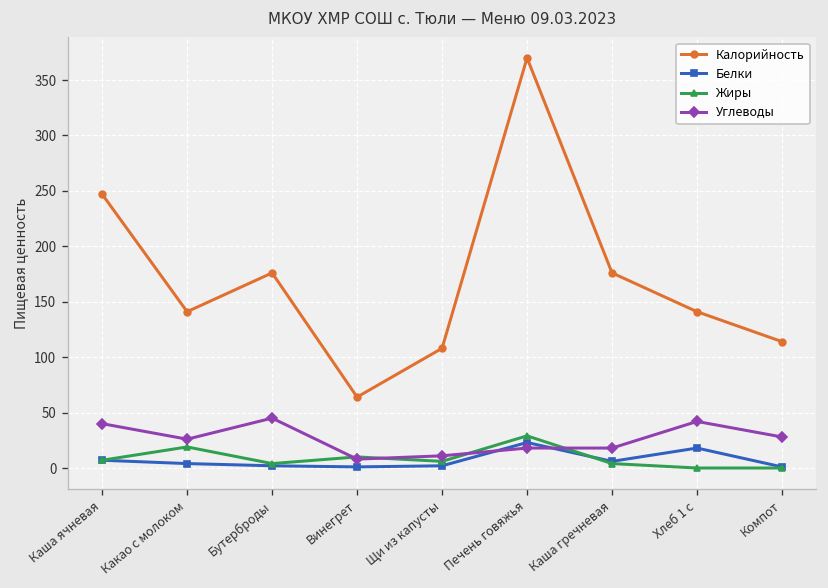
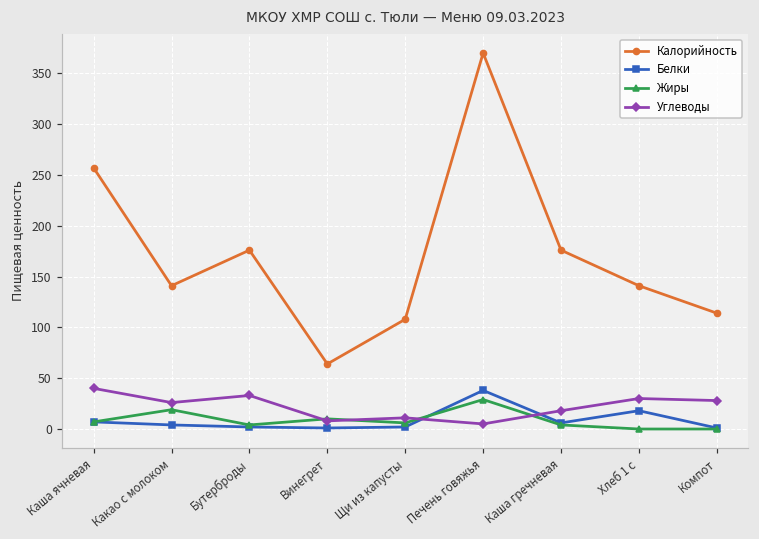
Калорийность, Каша ячневая: 250 -> 260
Углеводы, Бутерброды: 50 -> 30
Белки, Печень говяжья: 20 -> 40
Углеводы, Печень говяжья: 20 -> 10
Углеводы, Хлеб 1 с: 40 -> 30
